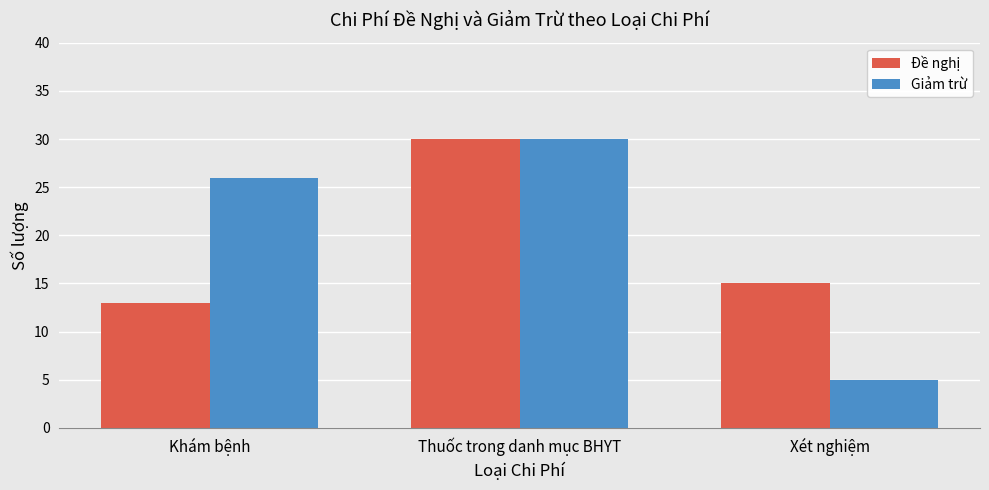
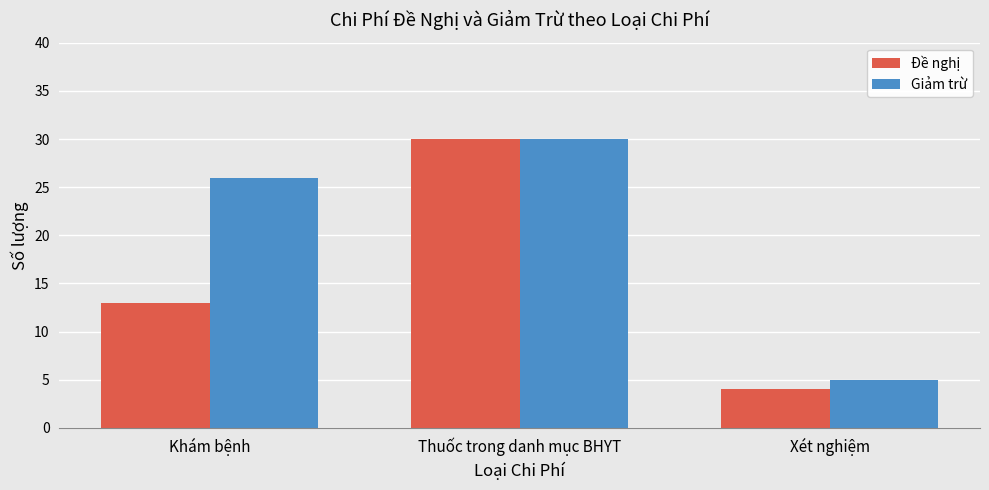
Đề nghị, Xét nghiệm: 15 -> 4
